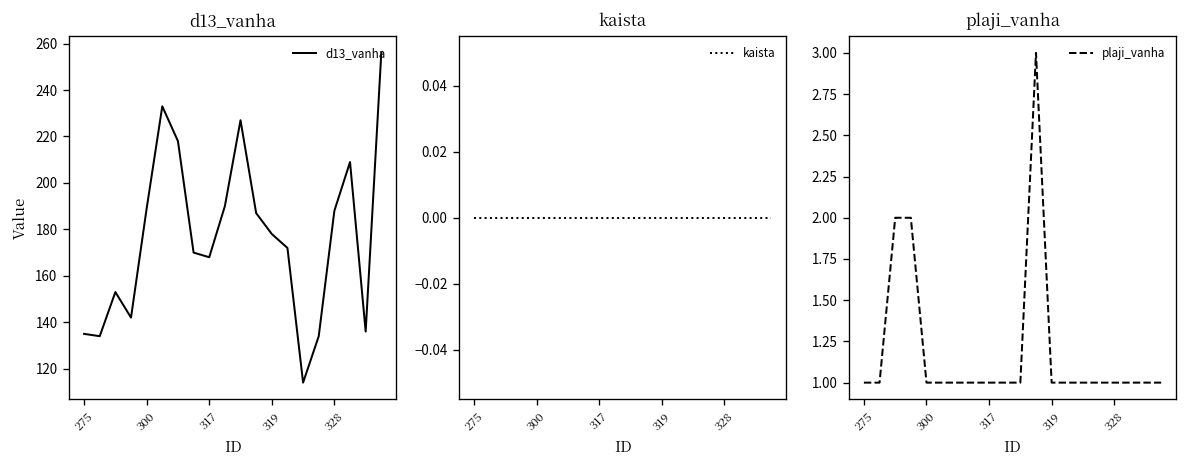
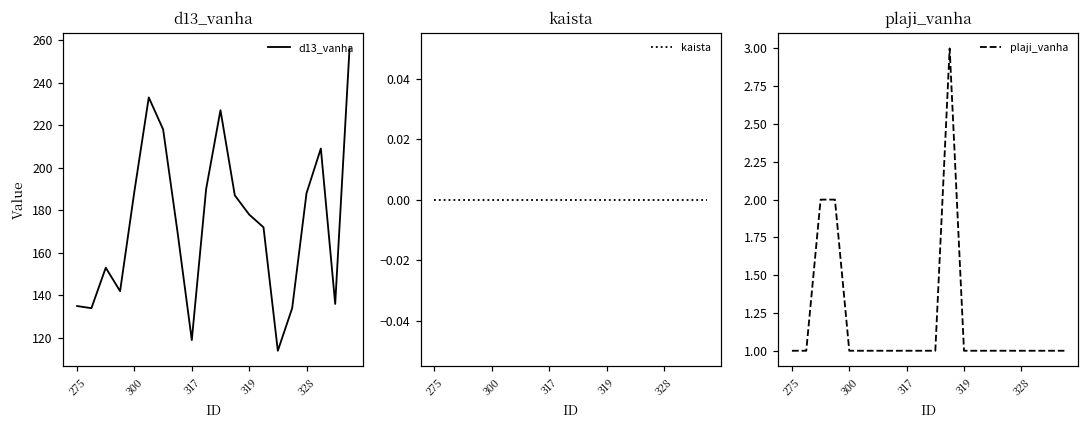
d13_vanha, 317: 168 -> 119
